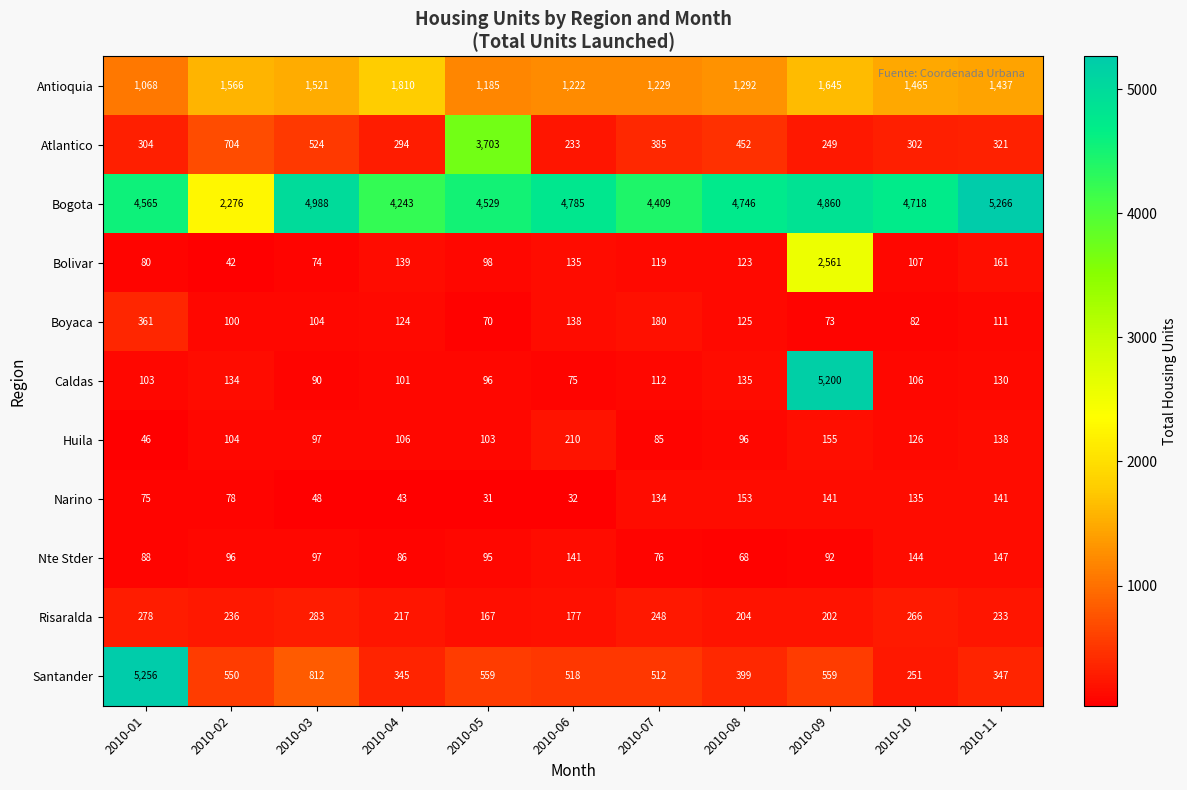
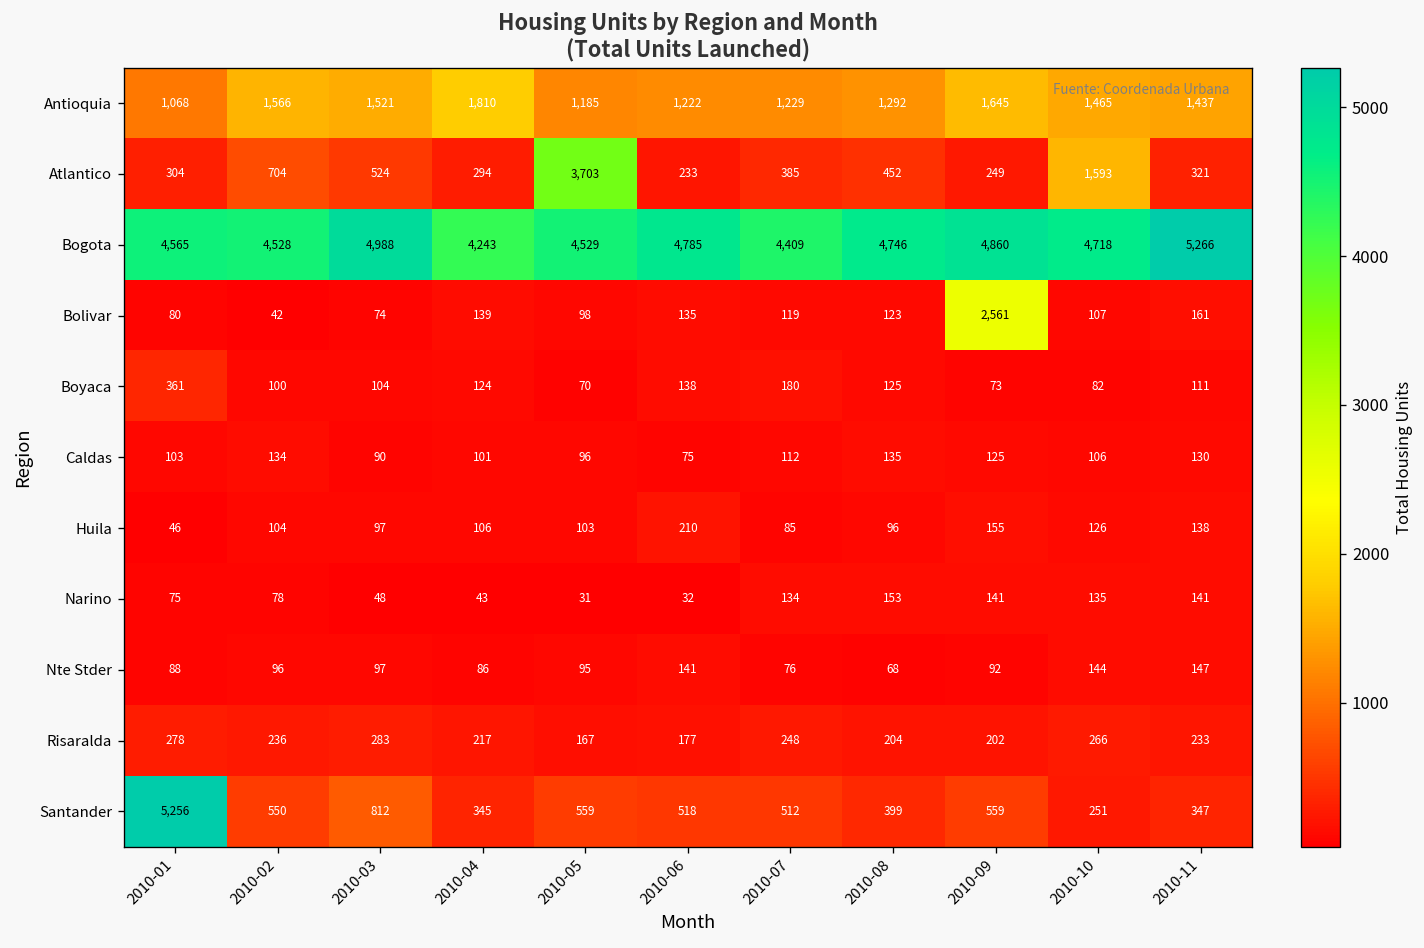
Atlantico, 2010-10: 302 -> 1,593
Bogota, 2010-02: 2,276 -> 4,528
Caldas, 2010-09: 5,200 -> 125
